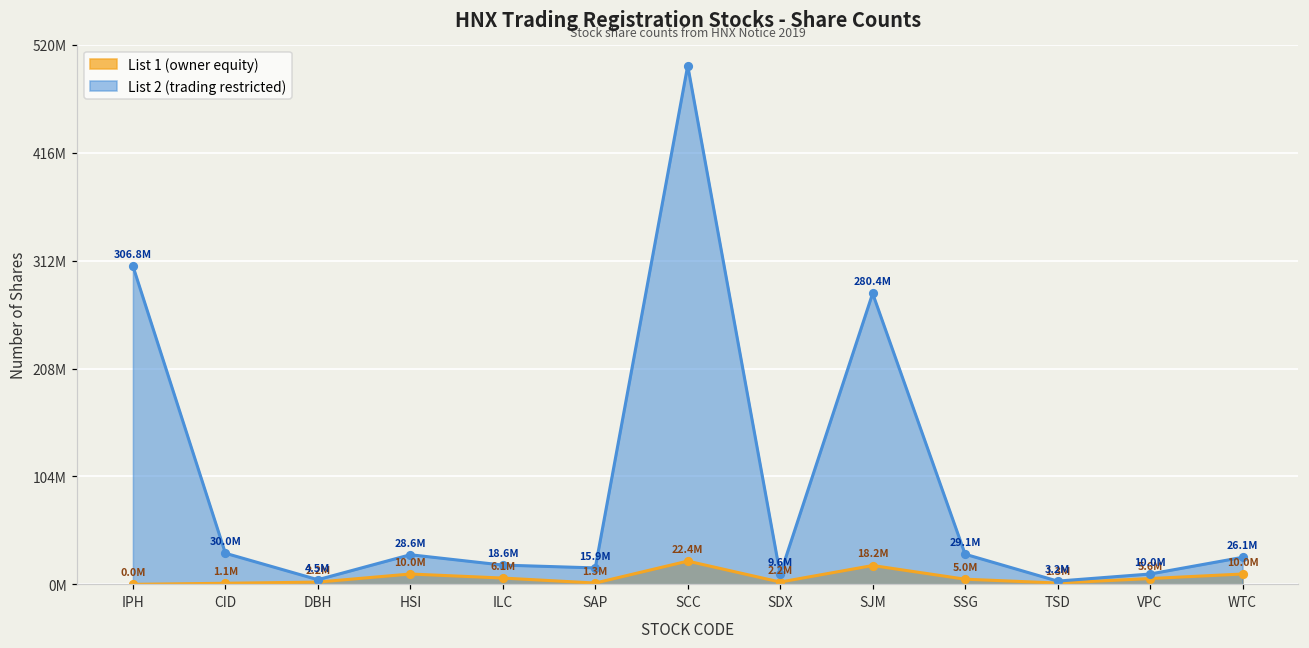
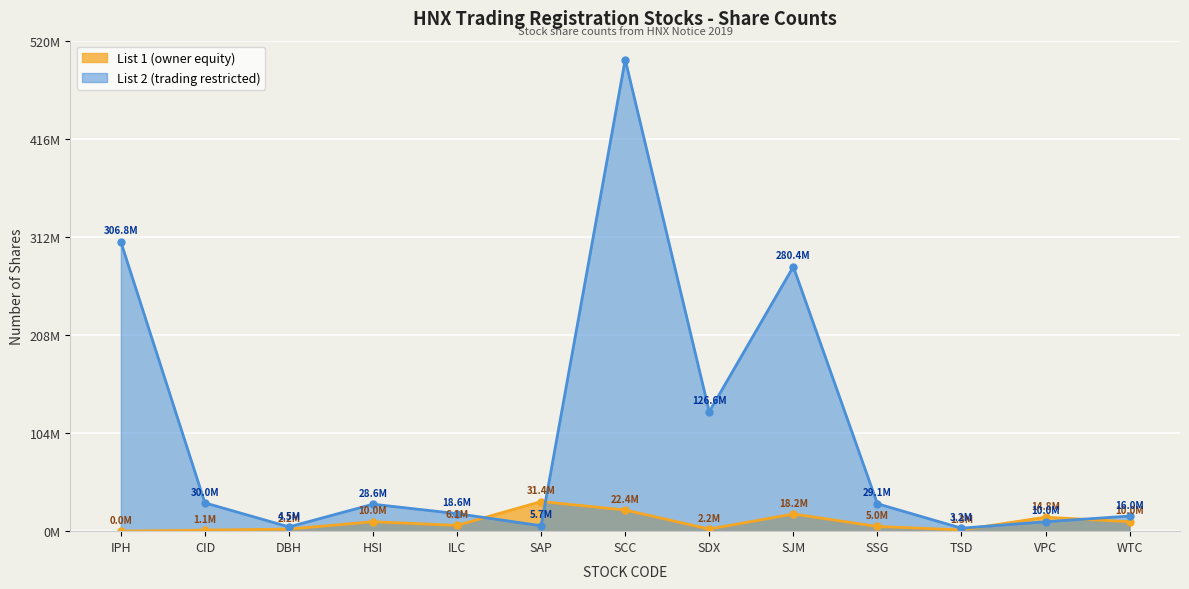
List 1 (owner equity), SAP: 1.3M -> 31.4M
List 2 (trading restricted), SAP: 15.9M -> 5.7M
List 2 (trading restricted), SDX: 9.6M -> 126.6M
List 1 (owner equity), VPC: 5.6M -> 14.8M
List 2 (trading restricted), WTC: 26.1M -> 16.0M
